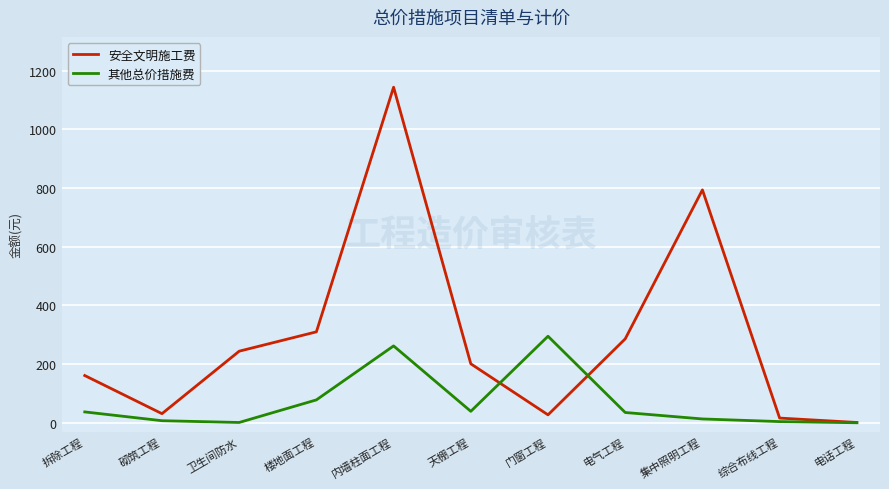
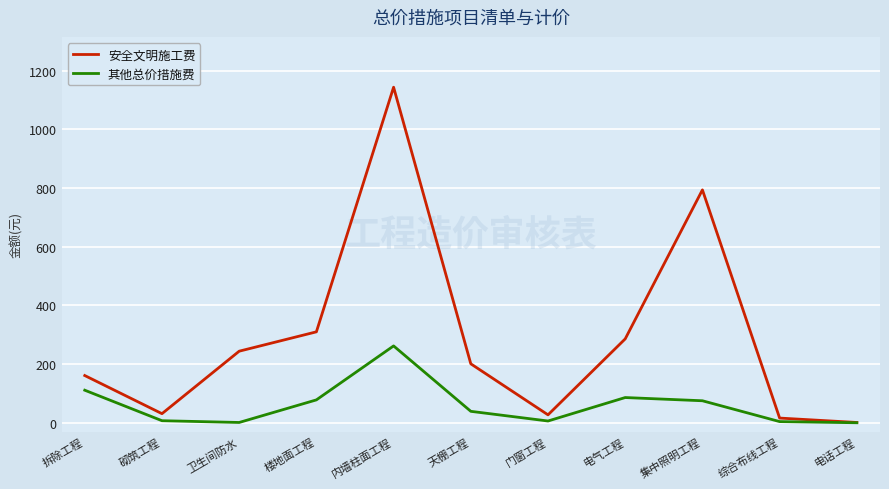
其他总价措施费, 拆除工程: 40 -> 110
其他总价措施费, 门窗工程: 300 -> 10
其他总价措施费, 电气工程: 40 -> 90
其他总价措施费, 集中照明工程: 10 -> 80
